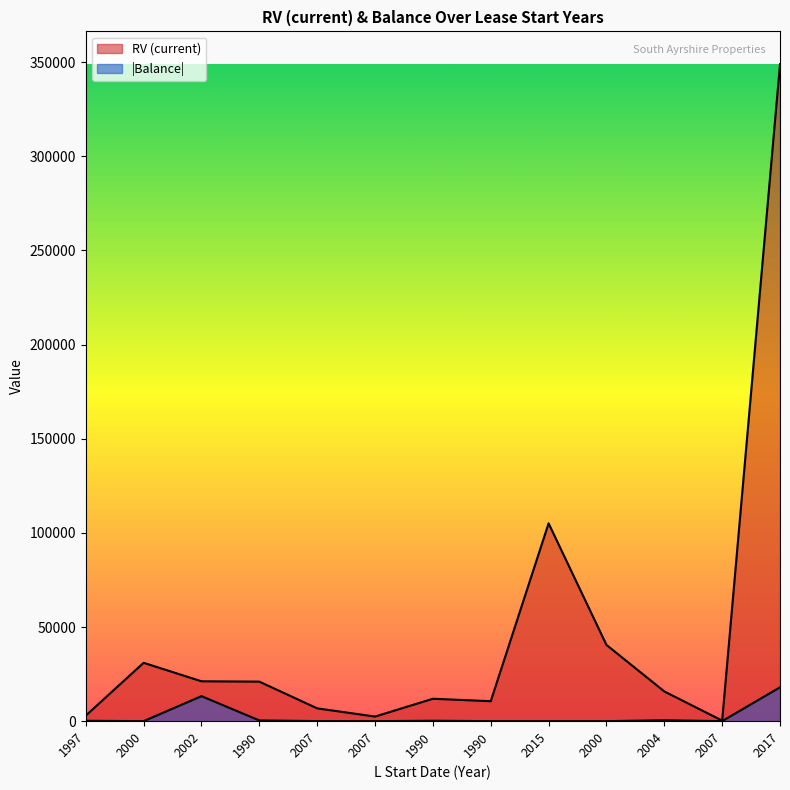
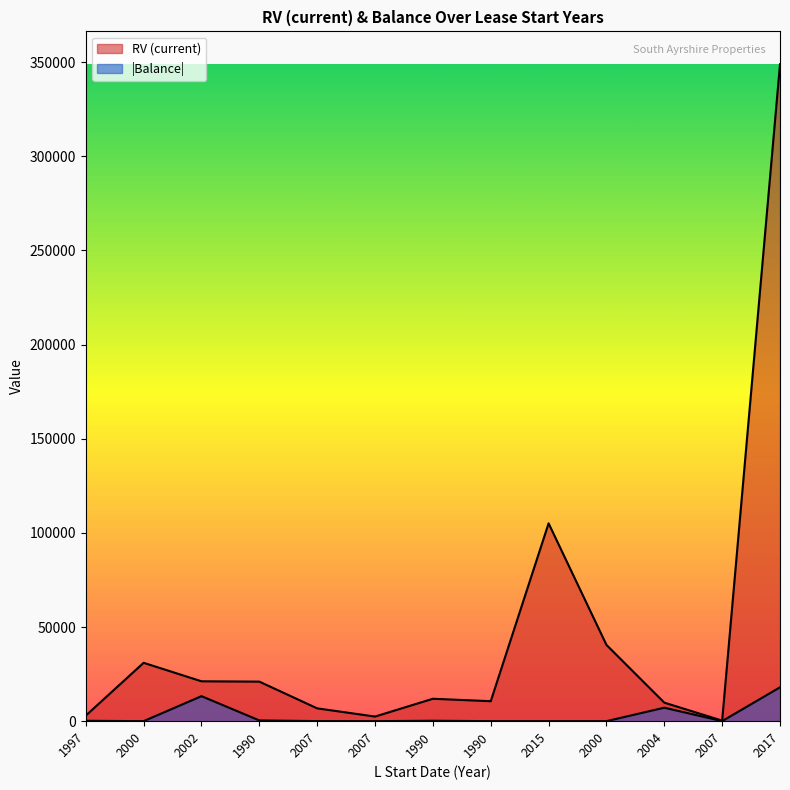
RV (current), 2004: 16000 -> 10000
|Balance|, 2004: 0 -> 7000
